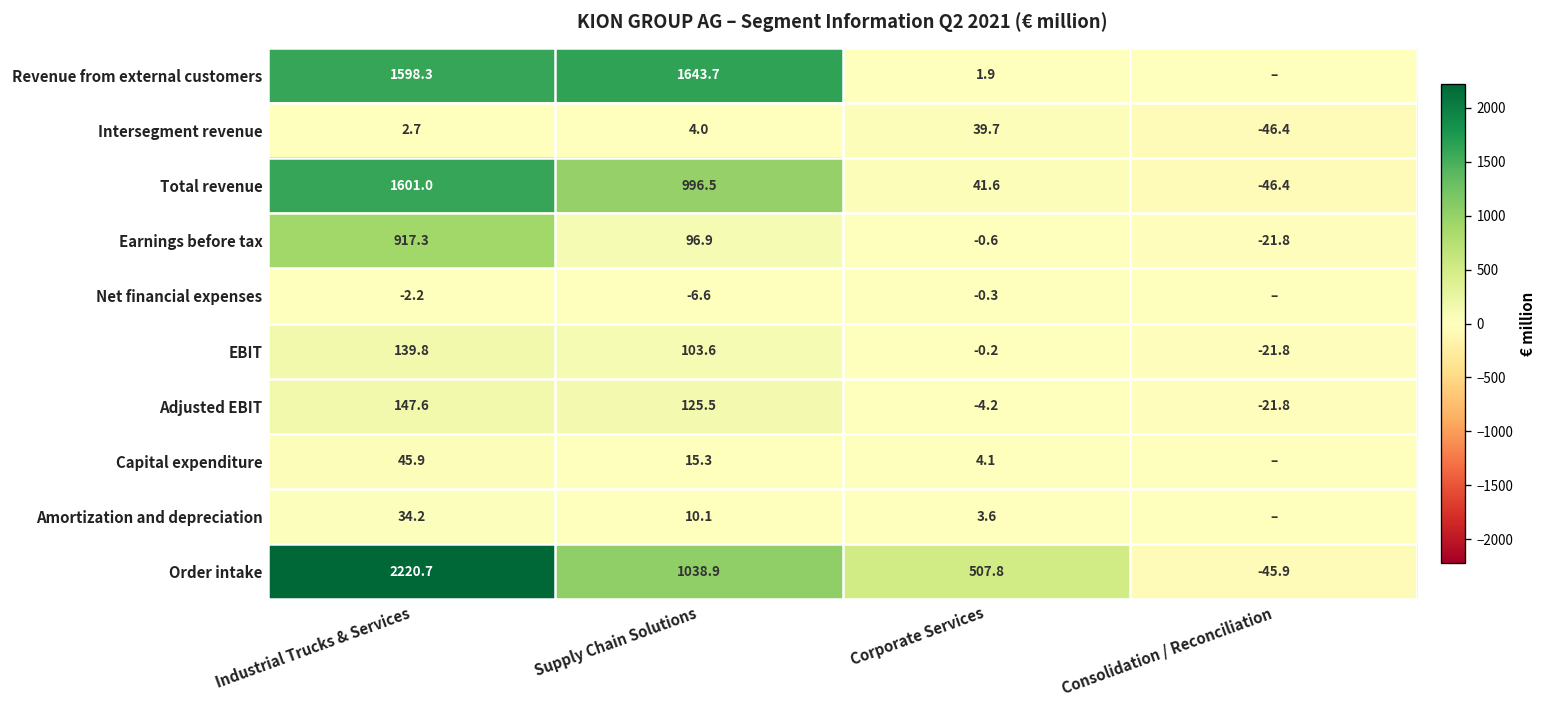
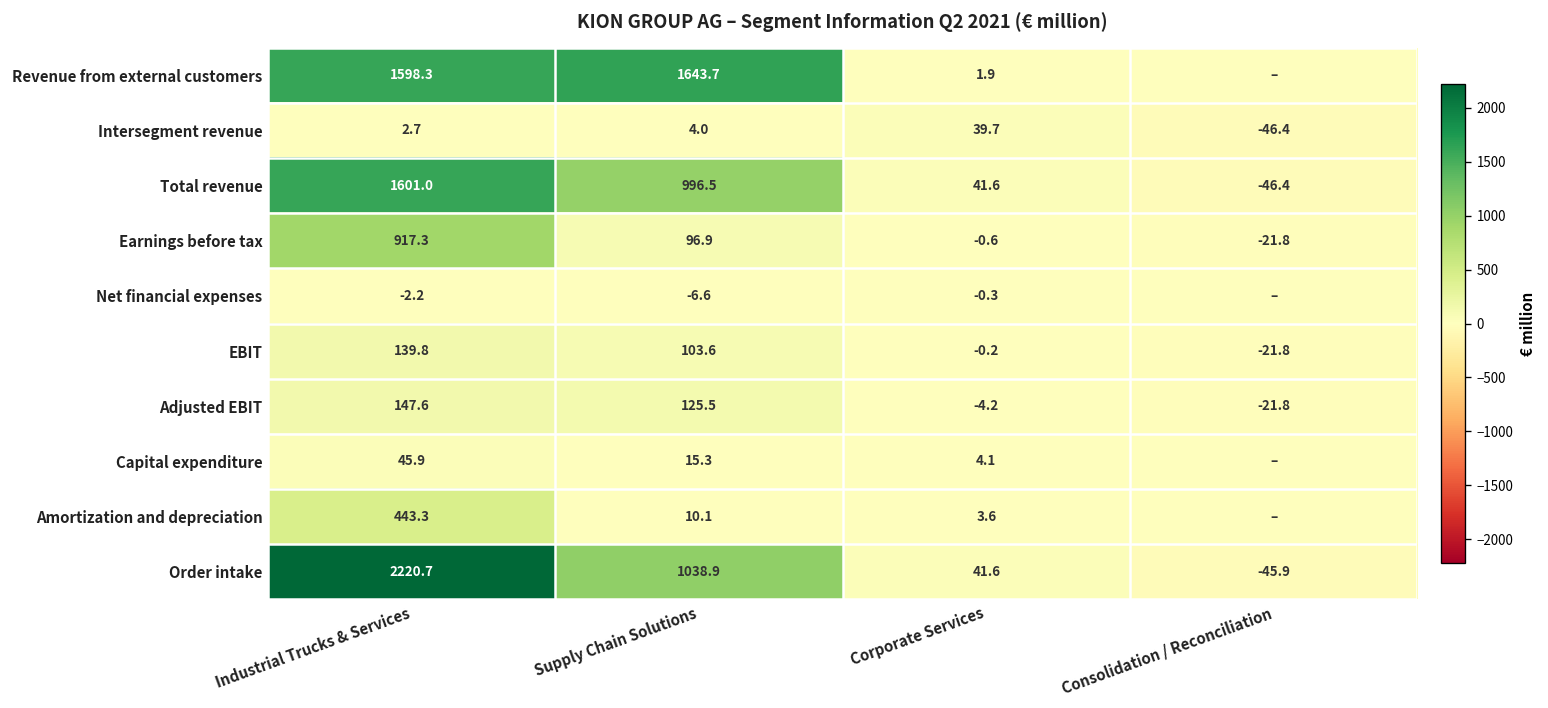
Amortization and depreciation, Industrial Trucks & Services: 34.2 -> 443.3
Order intake, Corporate Services: 507.8 -> 41.6
